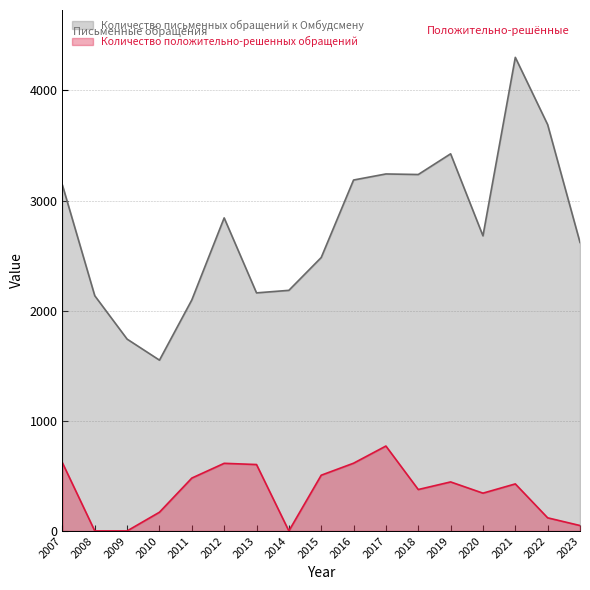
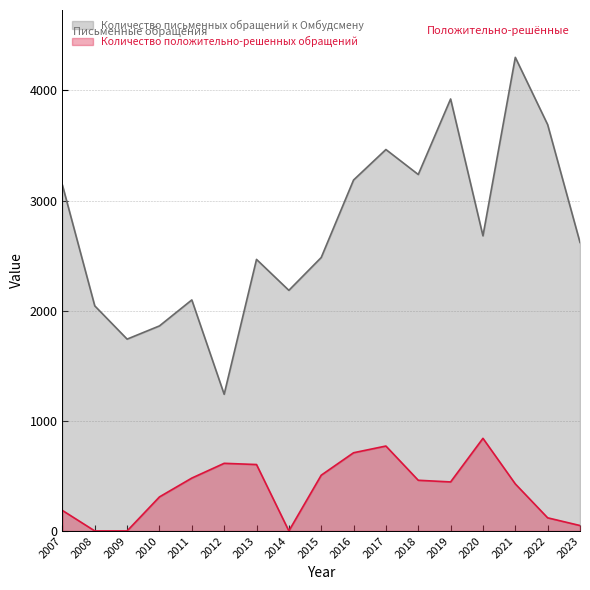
Количество положительно-решенных обращений, 2007: 620 -> 190
Количество письменных обращений к Омбудсмену, 2008: 2140 -> 2040
Количество письменных обращений к Омбудсмену, 2010: 1550 -> 1860
Количество положительно-решенных обращений, 2010: 170 -> 310
Количество письменных обращений к Омбудсмену, 2012: 2840 -> 1240
Количество письменных обращений к Омбудсмену, 2013: 2160 -> 2470
Количество положительно-решенных обращений, 2016: 620 -> 710
Количество письменных обращений к Омбудсмену, 2017: 3240 -> 3460
Количество положительно-решенных обращений, 2018: 380 -> 460
Количество письменных обращений к Омбудсмену, 2019: 3430 -> 3920
Количество положительно-решенных обращений, 2020: 340 -> 840
